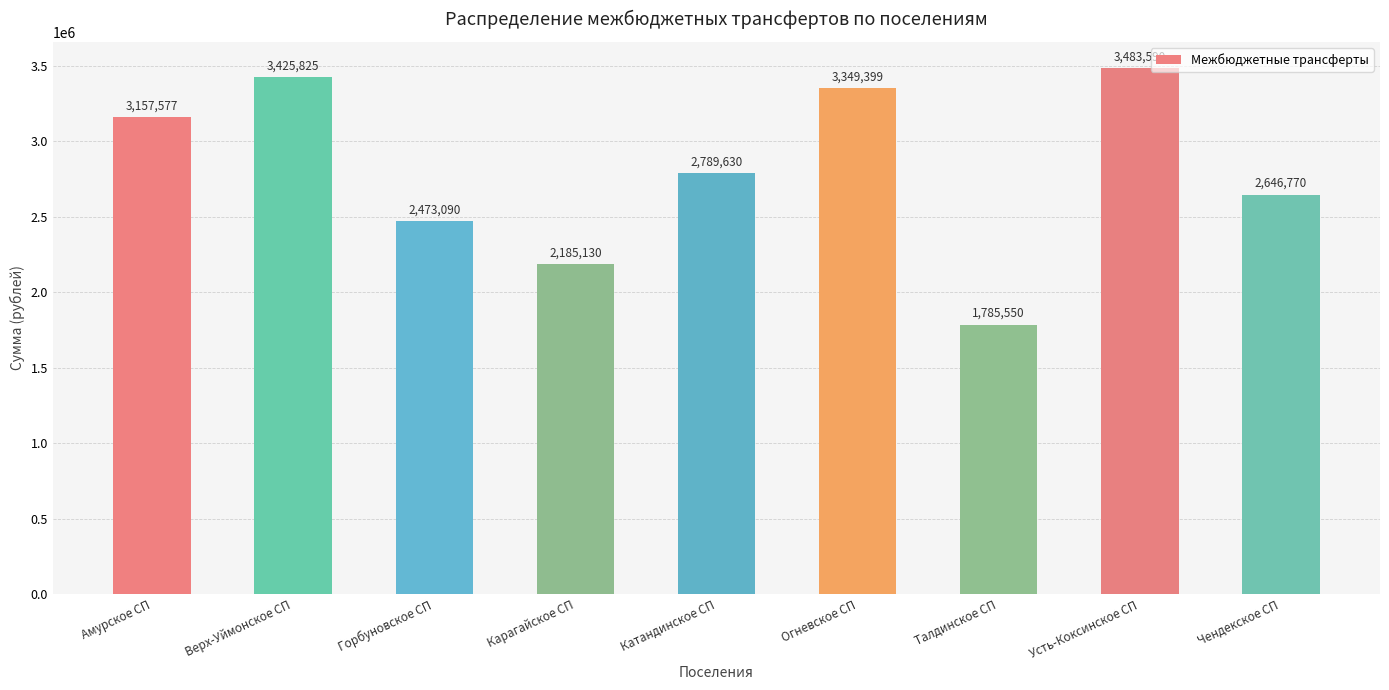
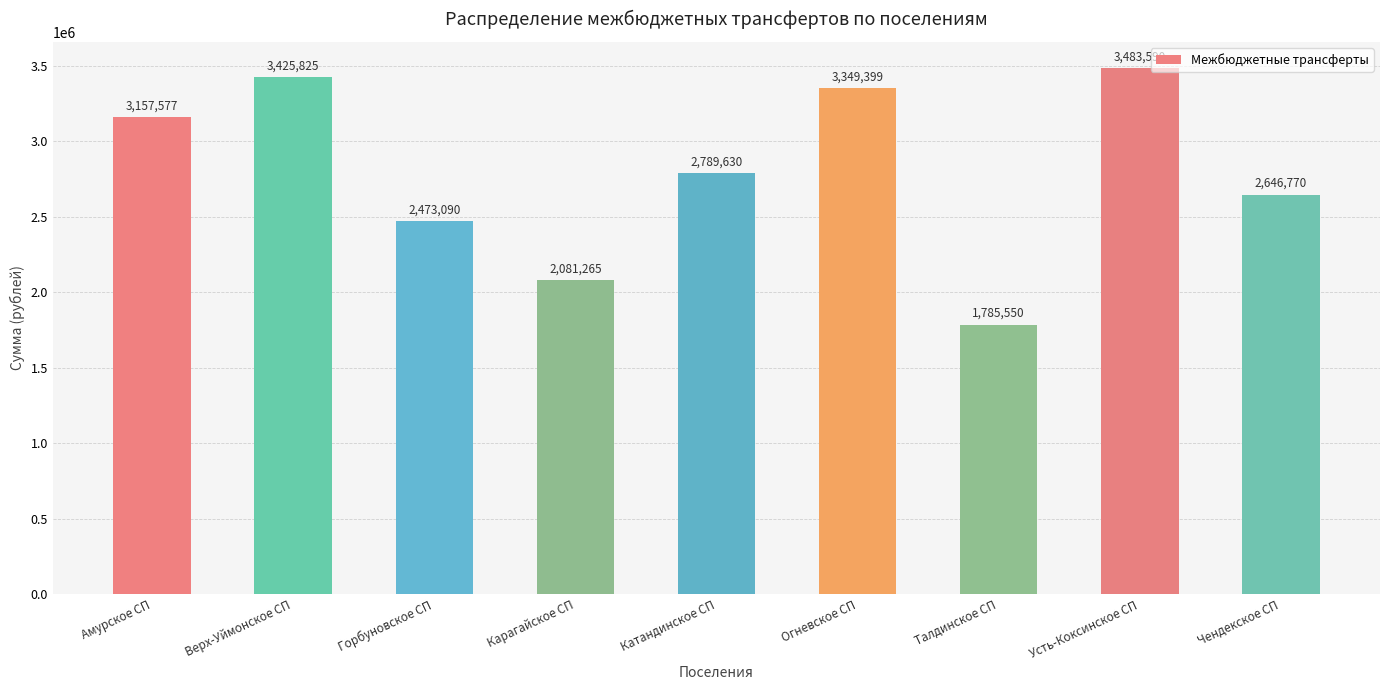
Карагайское СП: 2,185,130 -> 2,081,265
